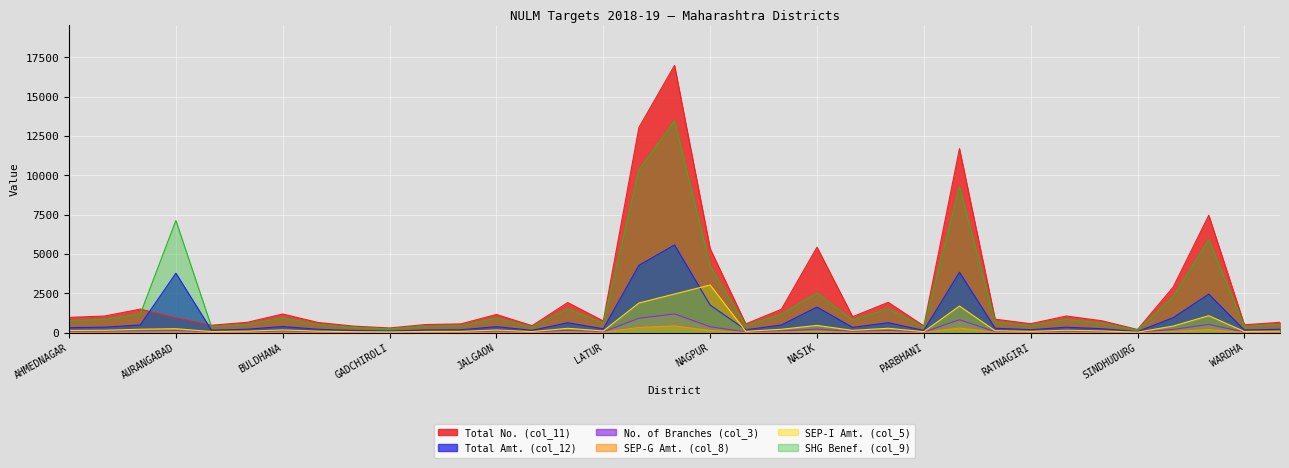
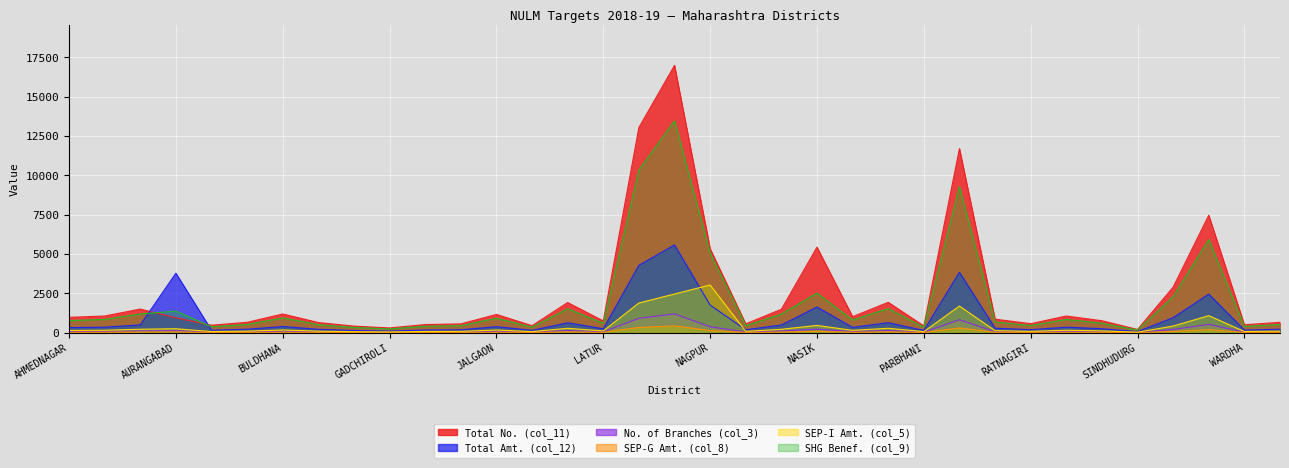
SHG Benef. (col_9), AURANGABAD: 7100 -> 1400
SHG Benef. (col_9), NAGPUR: 4200 -> 5100
